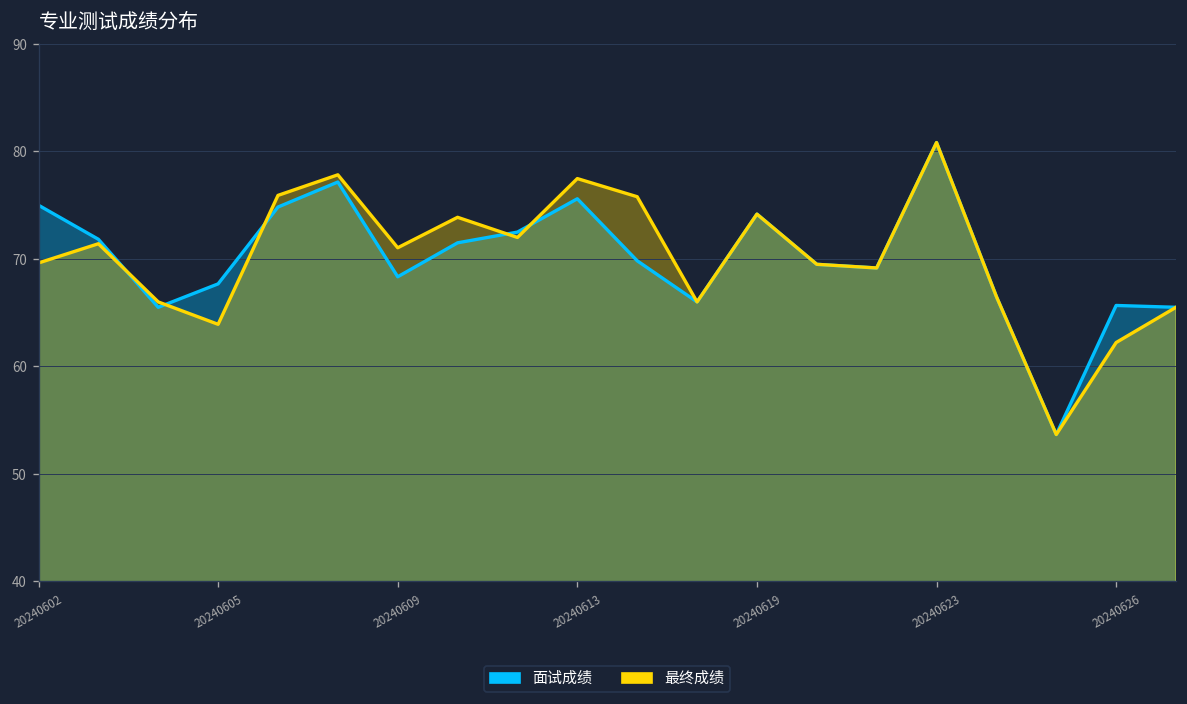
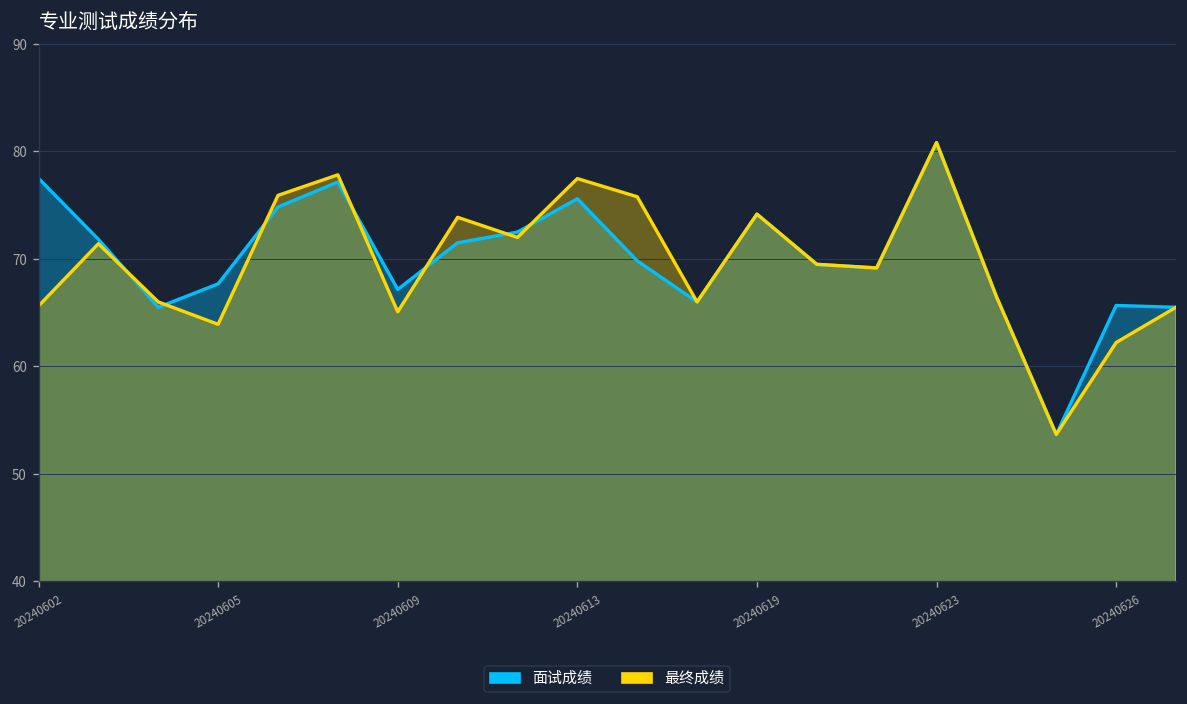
面试成绩, 20240602: 75 -> 78
最终成绩, 20240602: 70 -> 66
面试成绩, 20240609: 68 -> 67
最终成绩, 20240609: 71 -> 65
